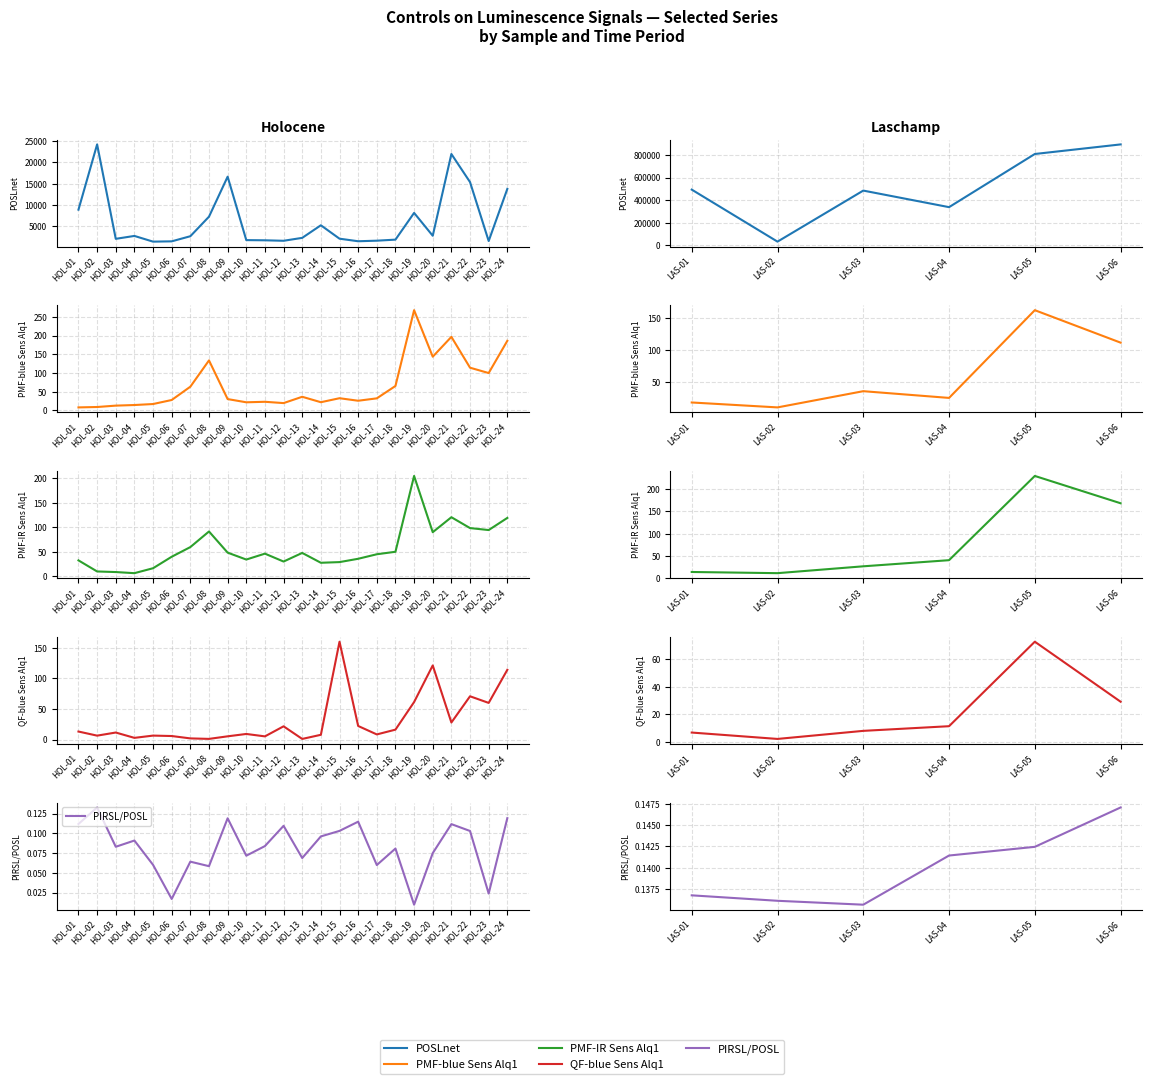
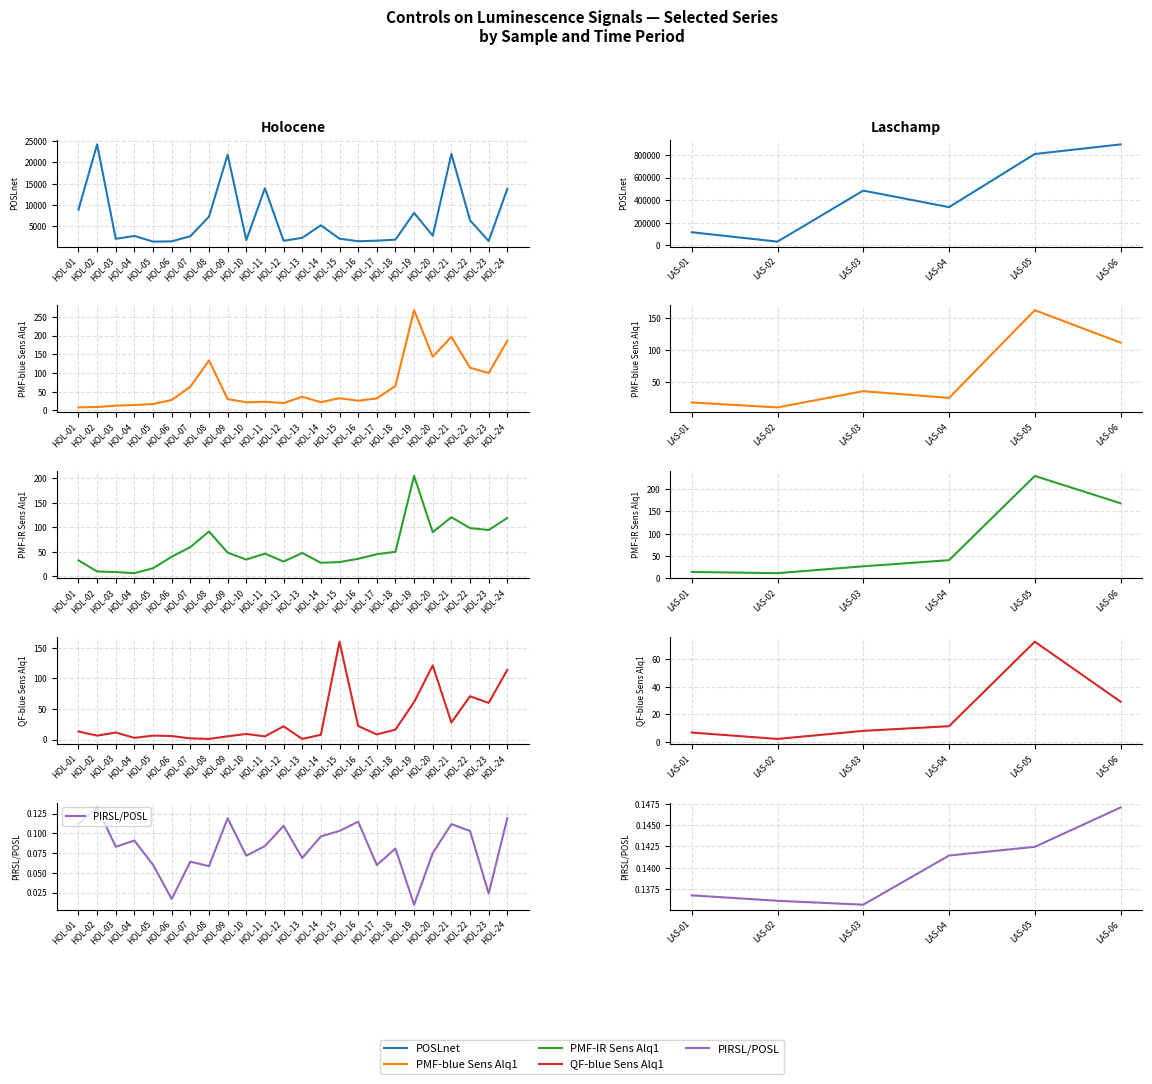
Holocene, HOL-09: 17000 -> 22000
Holocene, HOL-11: 2000 -> 14000
Holocene, HOL-22: 15000 -> 6000
Laschamp, LAS-01: 490000 -> 110000
